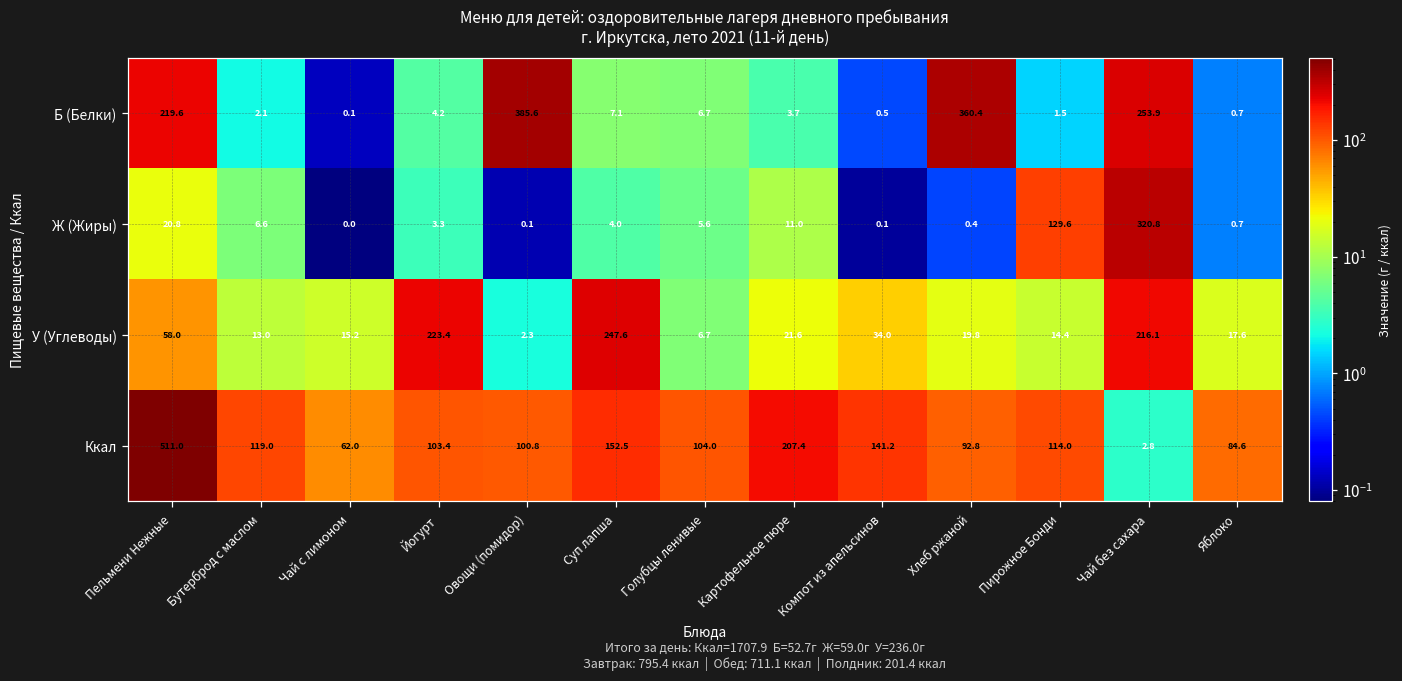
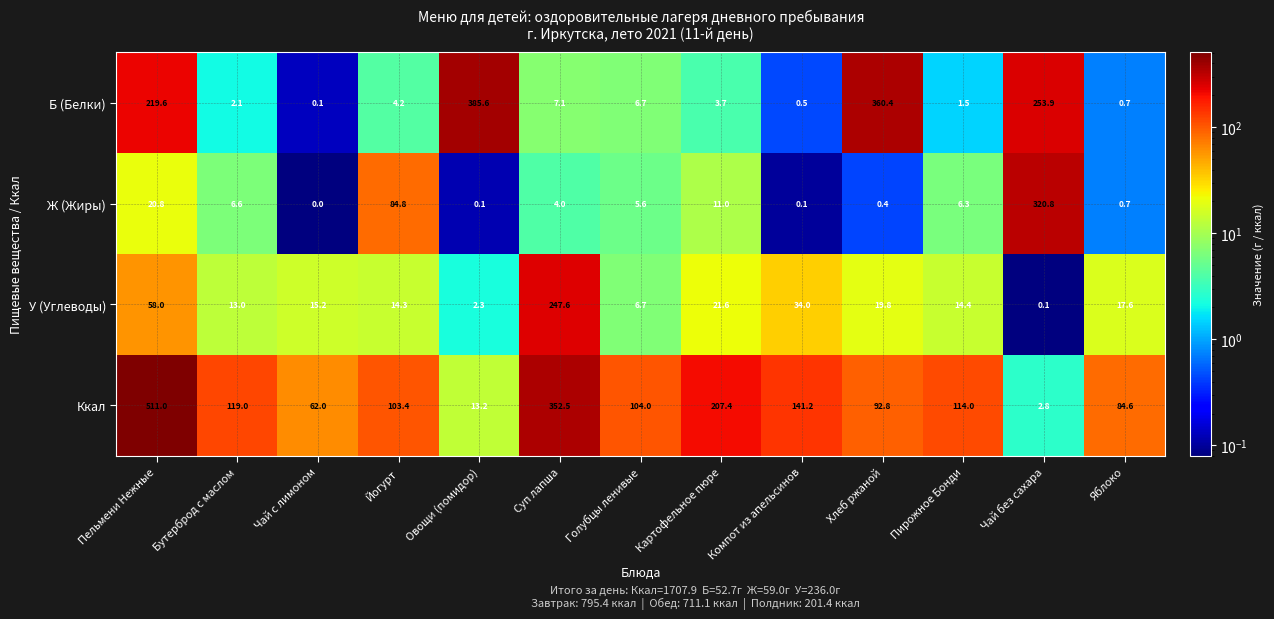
Ж (Жиры), Йогурт: 3.3 -> 84.8
Ж (Жиры), Пирожное Бонди: 129.6 -> 6.3
У (Углеводы), Йогурт: 223.4 -> 14.3
У (Углеводы), Чай без сахара: 216.1 -> 0.1
Ккал, Овощи (помидор): 100.8 -> 13.2
Ккал, Суп лапша: 152.5 -> 352.5
